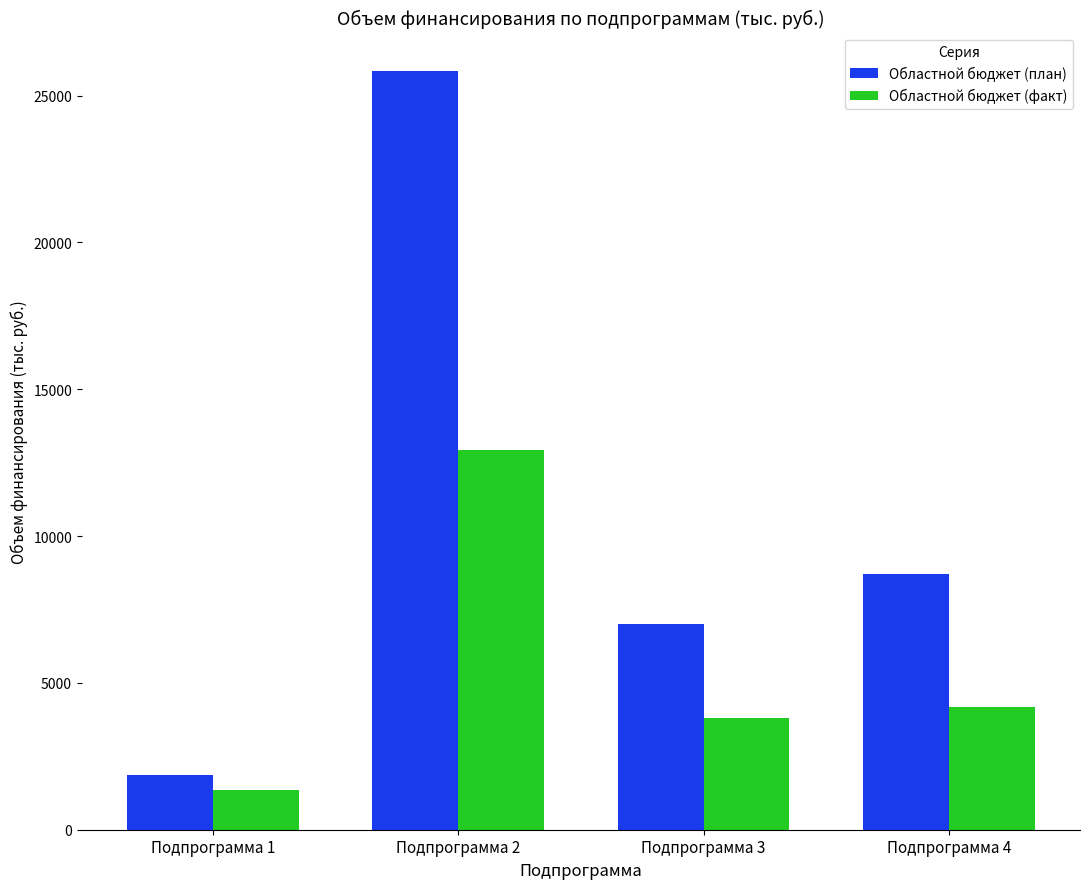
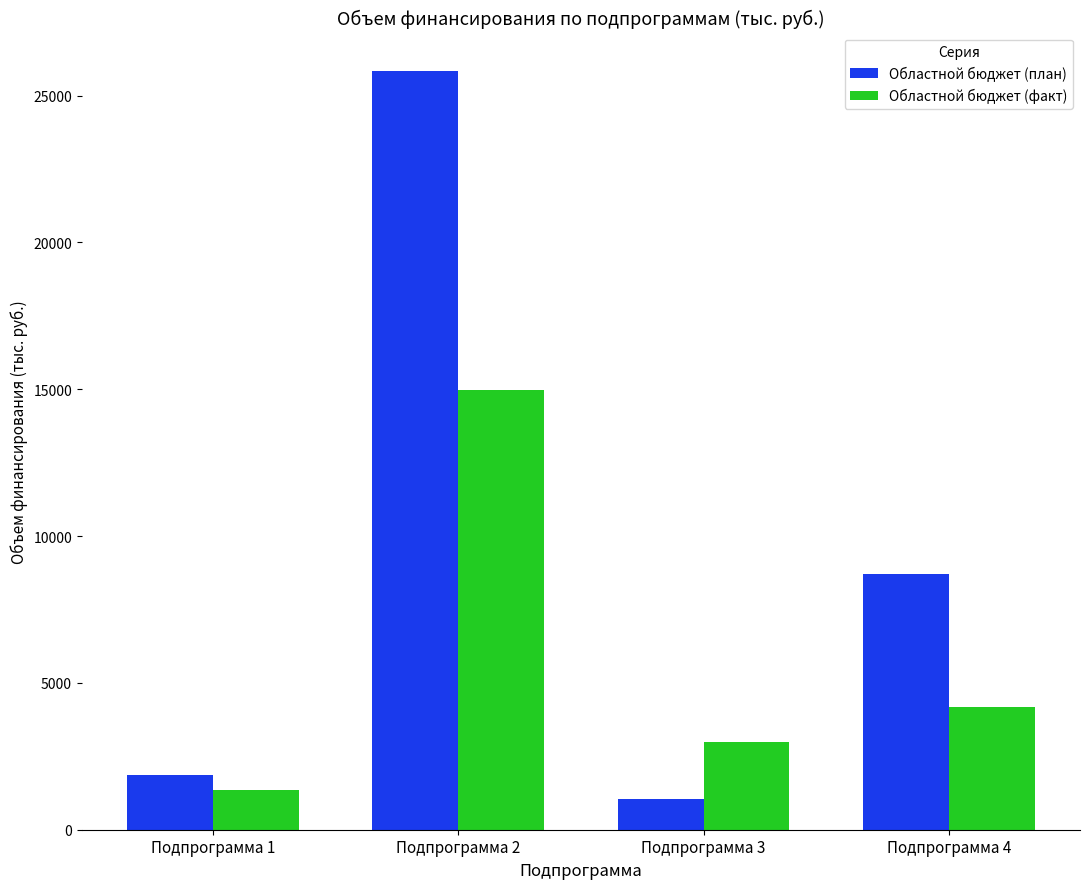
Областной бюджет (факт), Подпрограмма 2: 12900 -> 15000
Областной бюджет (план), Подпрограмма 3: 7000 -> 1100
Областной бюджет (факт), Подпрограмма 3: 3800 -> 3000
